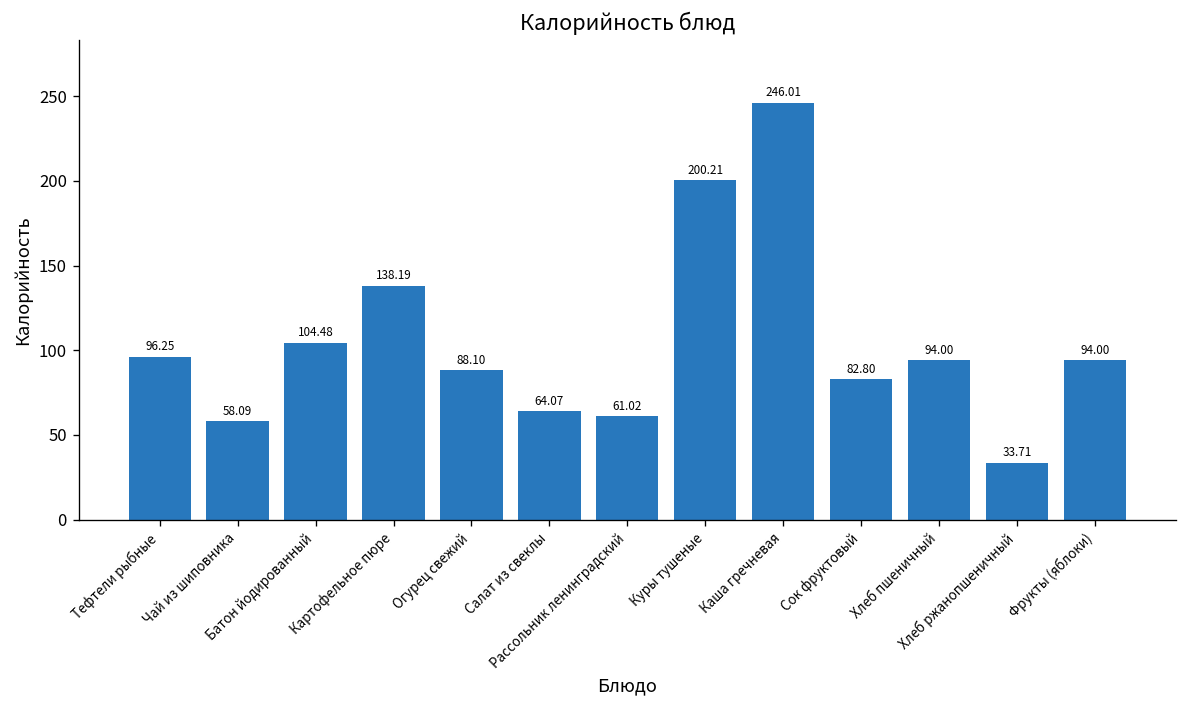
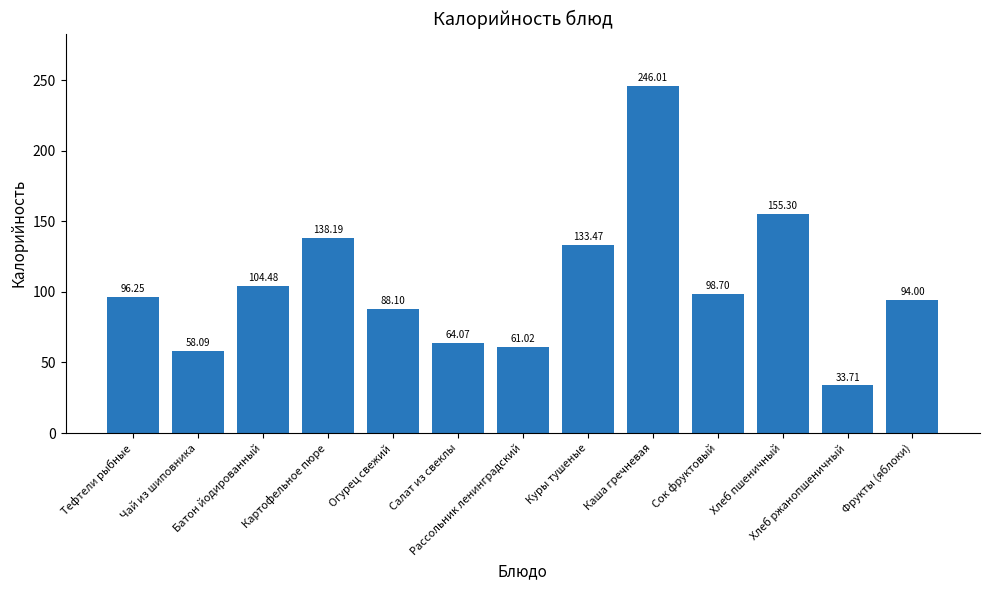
Куры тушеные: 200.21 -> 133.47
Сок фруктовый: 82.80 -> 98.70
Хлеб пшеничный: 94.00 -> 155.30
